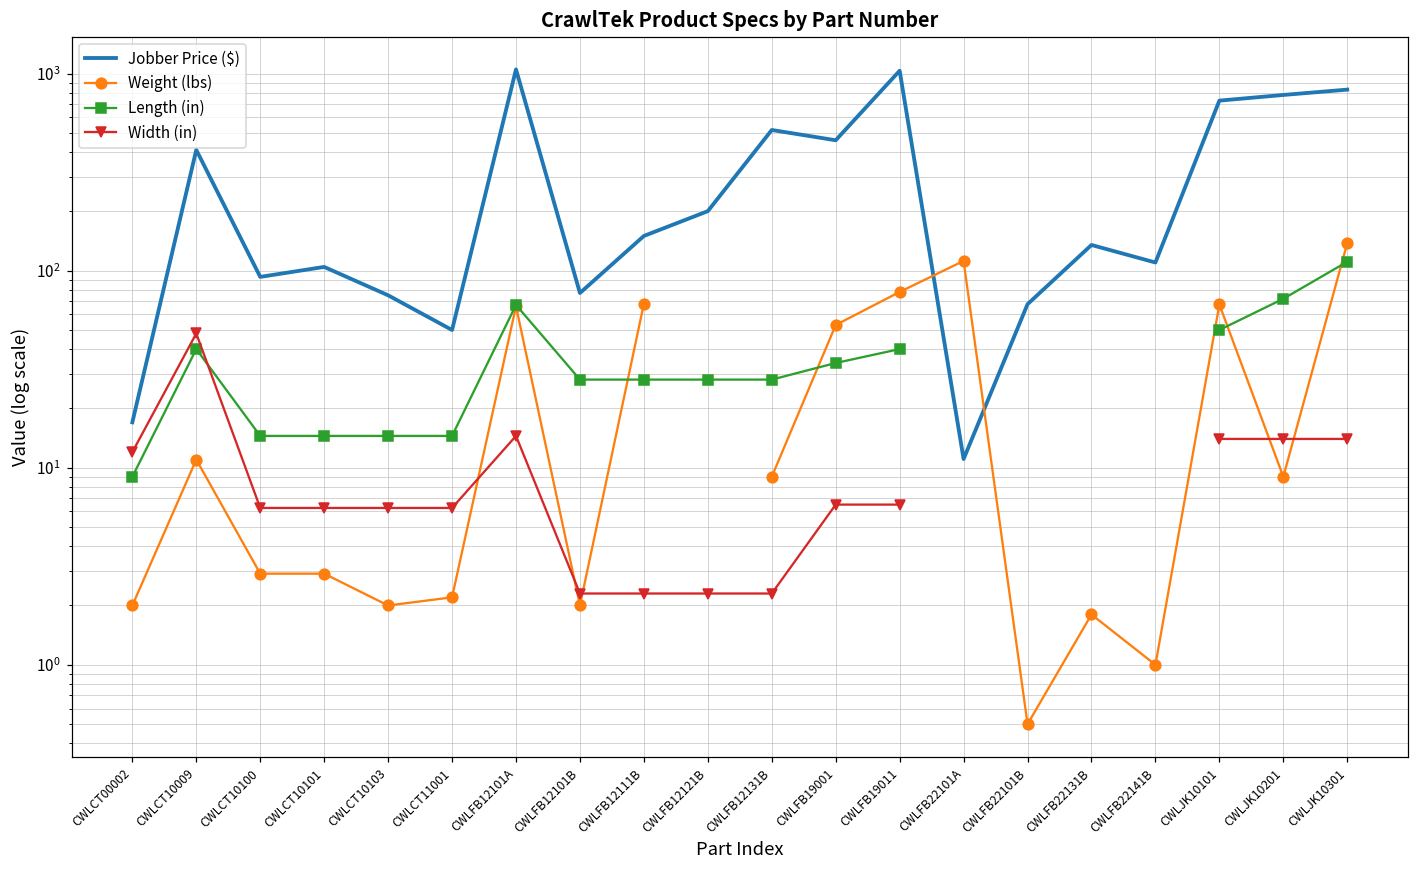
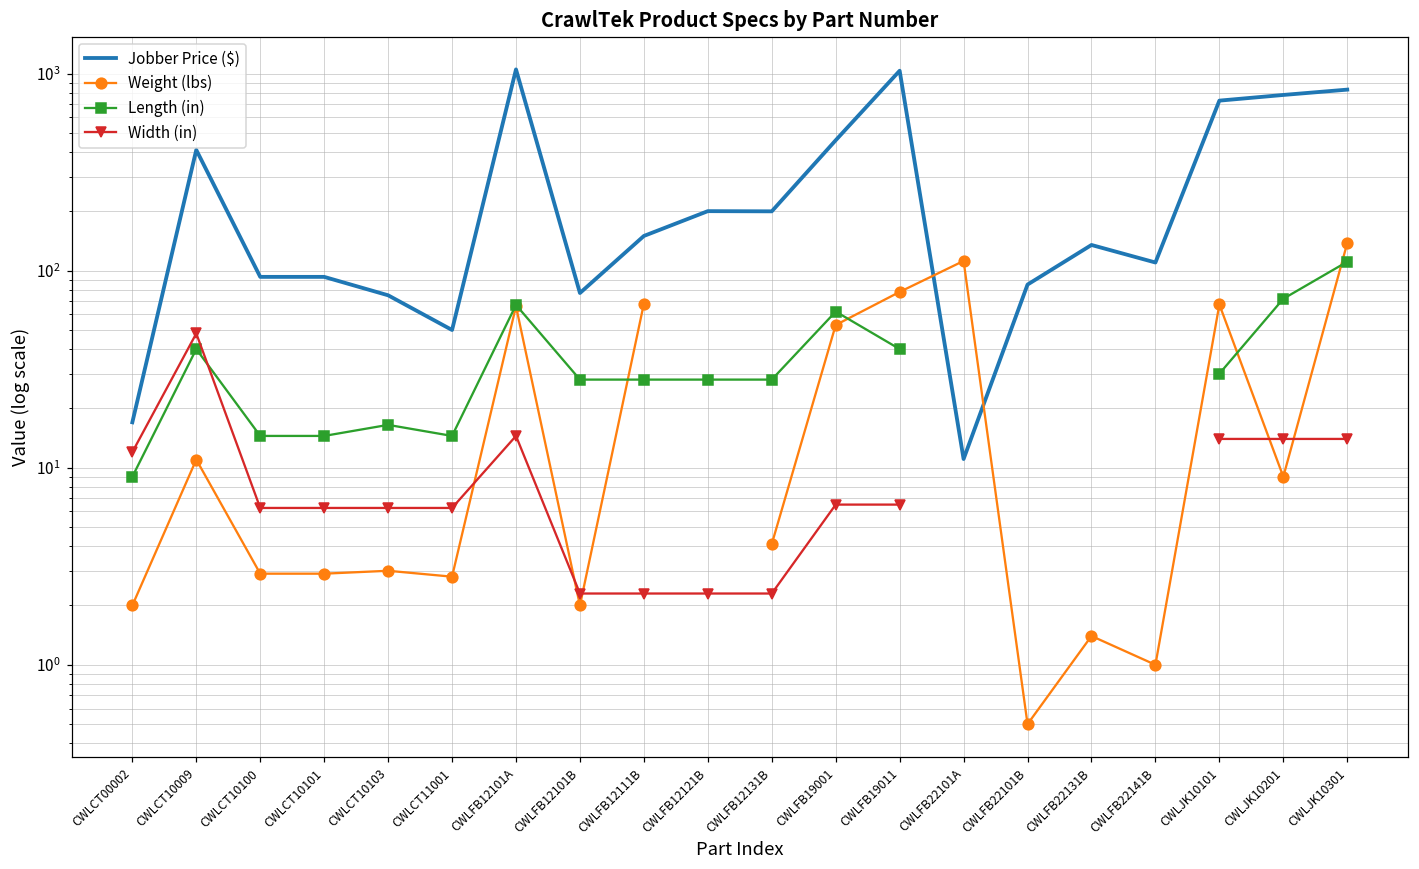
Jobber Price ($), CWLCT10101: 100 -> 90
Weight (lbs), CWLCT10103: 2 -> 3
Length (in), CWLCT10103: 15 -> 17
Weight (lbs), CWLCT11001: 2.2 -> 2.8
Jobber Price ($), CWLFB12131B: 520 -> 200
Weight (lbs), CWLFB12131B: 9 -> 4.1
Length (in), CWLFB19001: 34 -> 62
Jobber Price ($), CWLFB22101B: 68 -> 80
Weight (lbs), CWLFB22131B: 1.8 -> 1.4
Length (in), CWLJK10101: 50 -> 30
